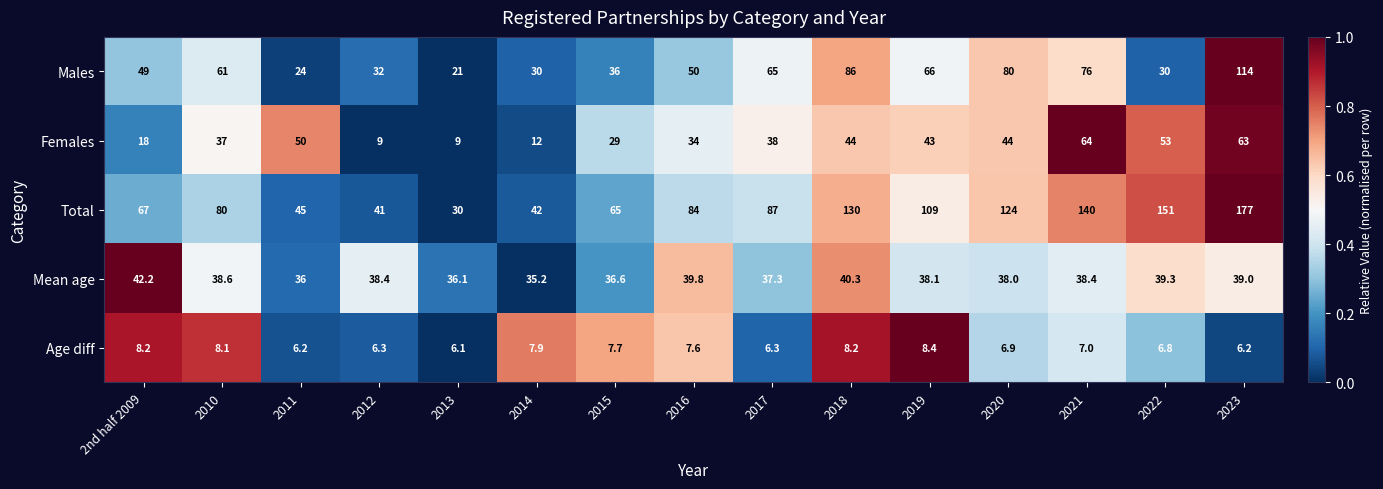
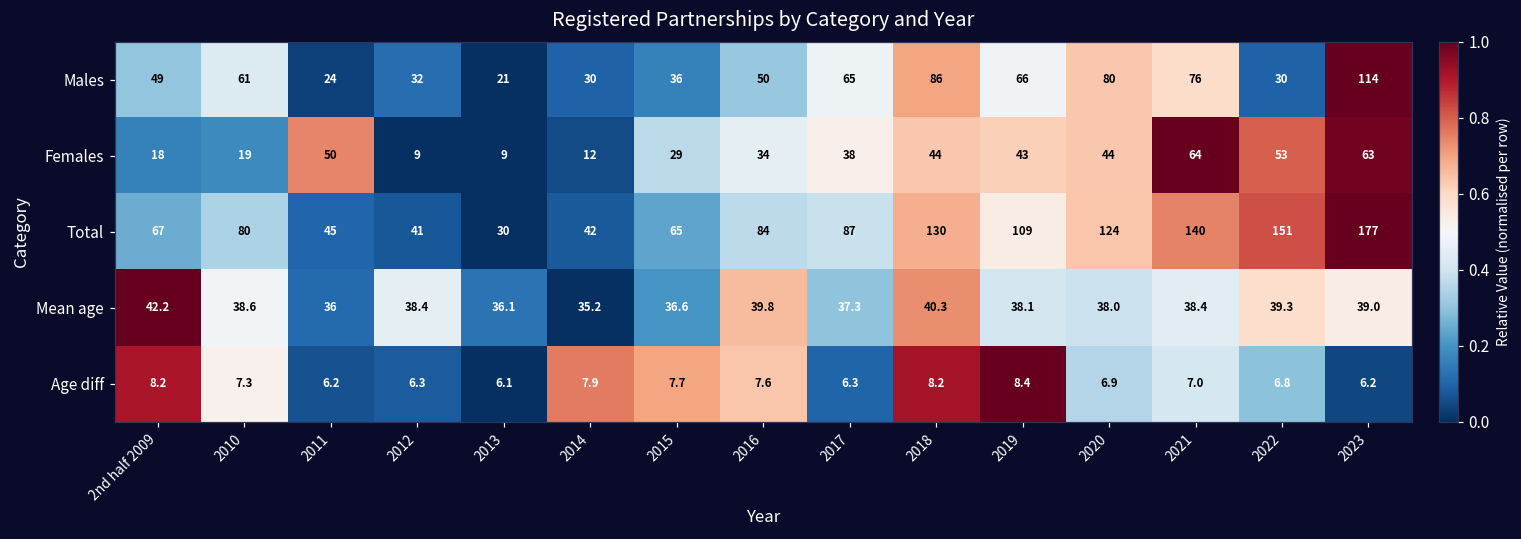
Females, 2010: 37 -> 19
Age diff, 2010: 8.1 -> 7.3
